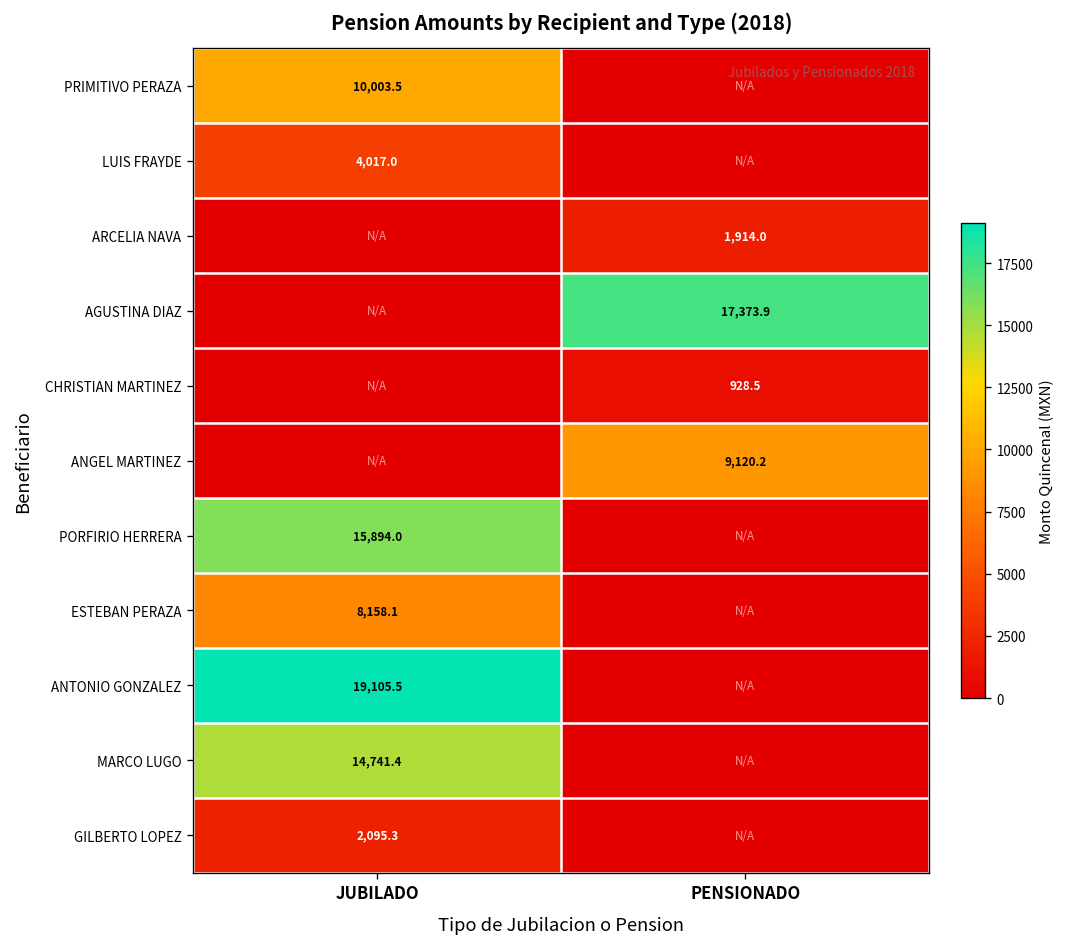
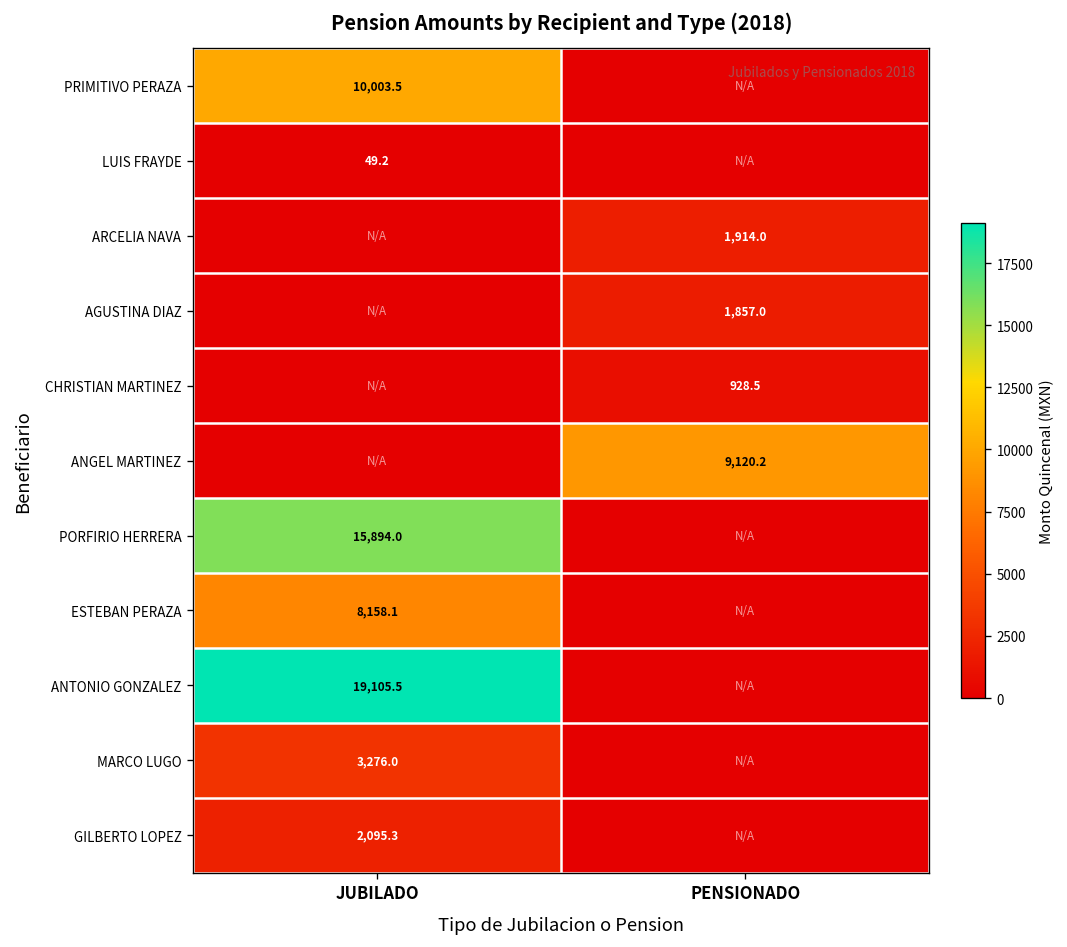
LUIS FRAYDE, JUBILADO: 4,017.0 -> 49.2
AGUSTINA DIAZ, PENSIONADO: 17,373.9 -> 1,857.0
MARCO LUGO, JUBILADO: 14,741.4 -> 3,276.0
